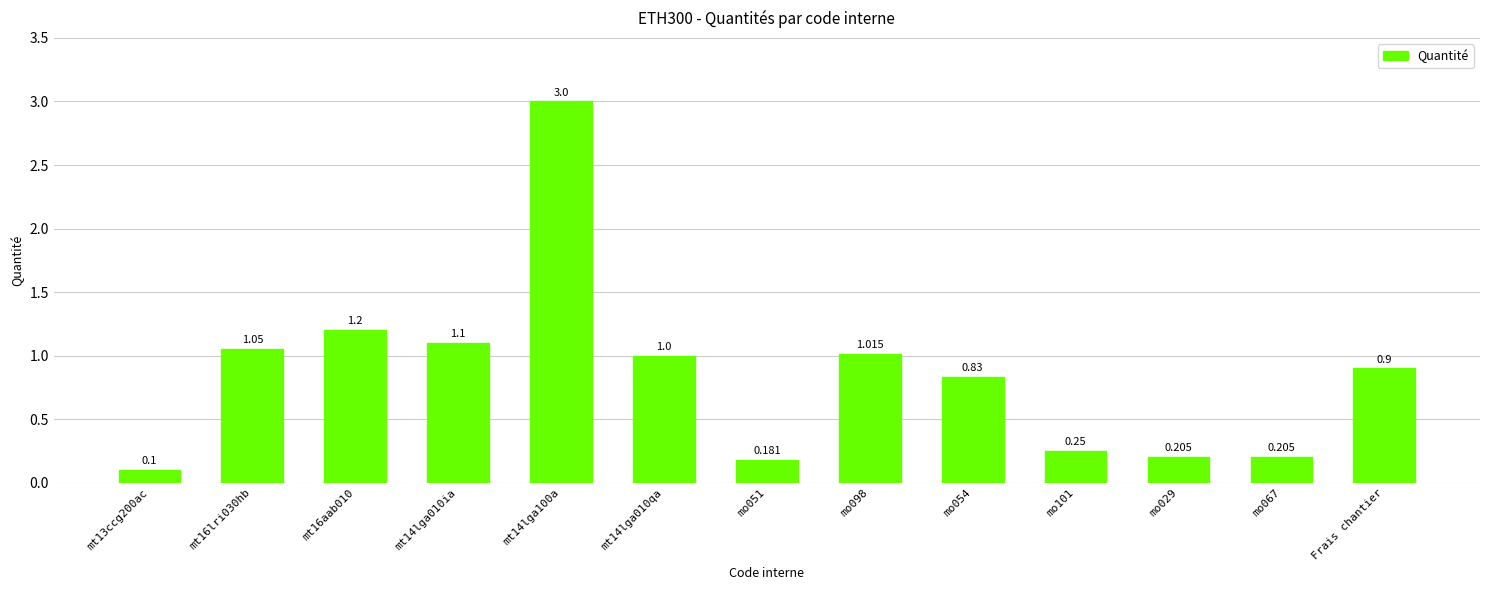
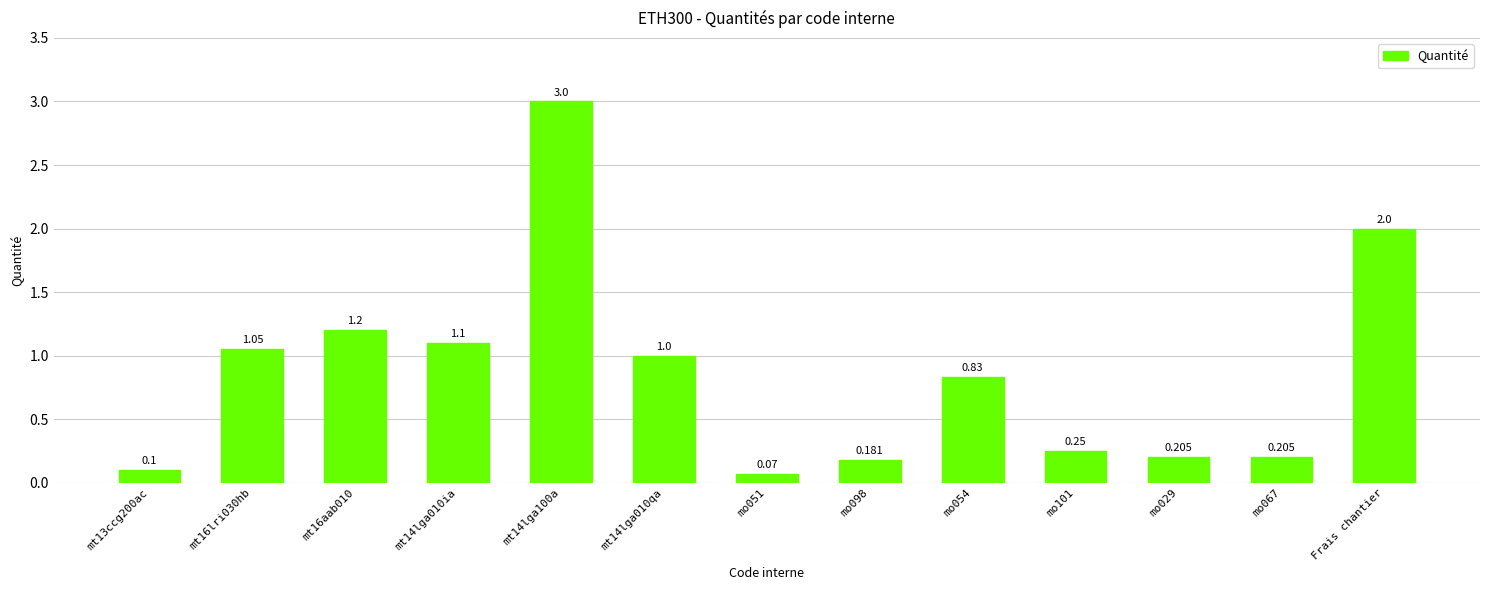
mo051: 0.181 -> 0.07
mo098: 1.015 -> 0.181
Frais chantier: 0.9 -> 2.0
